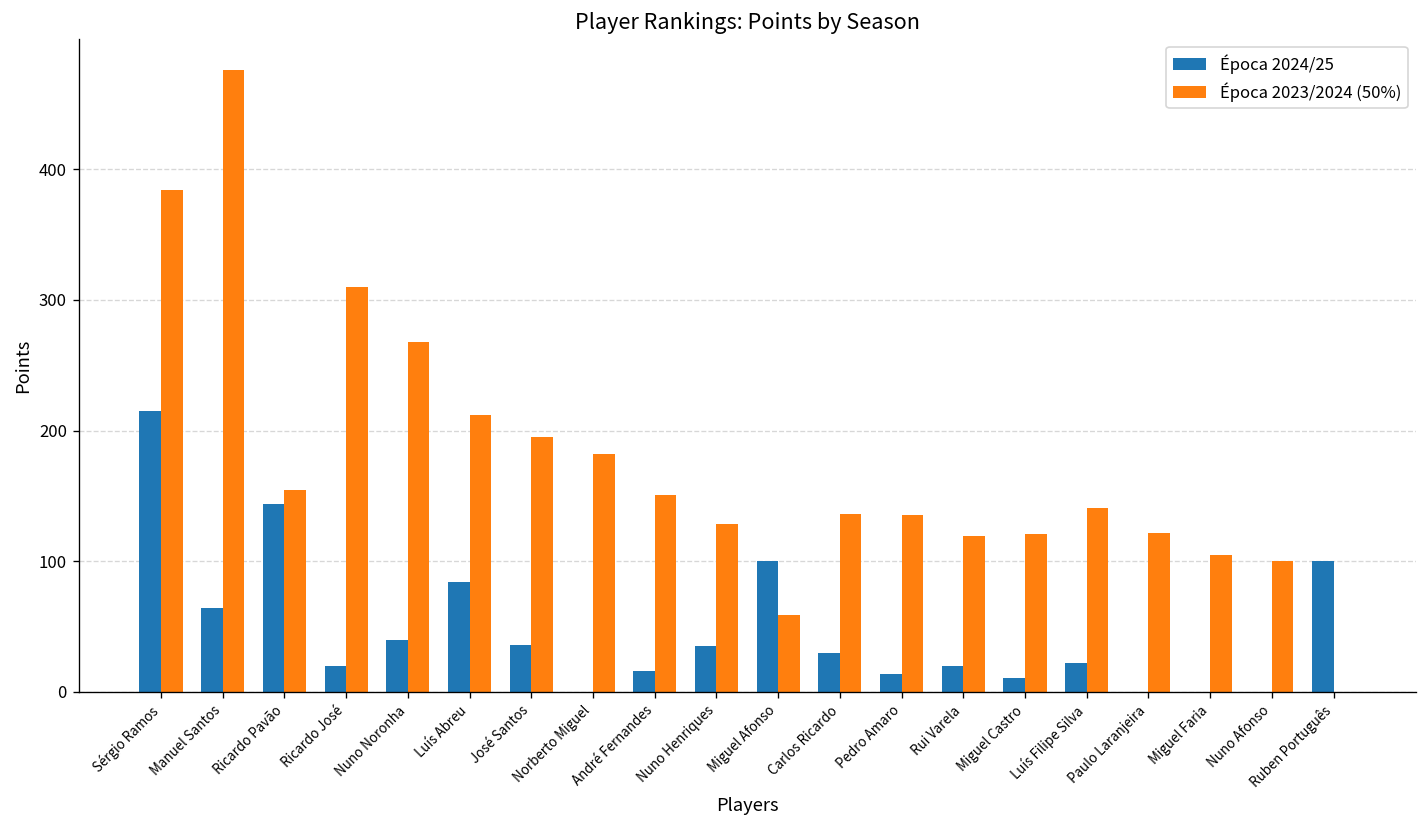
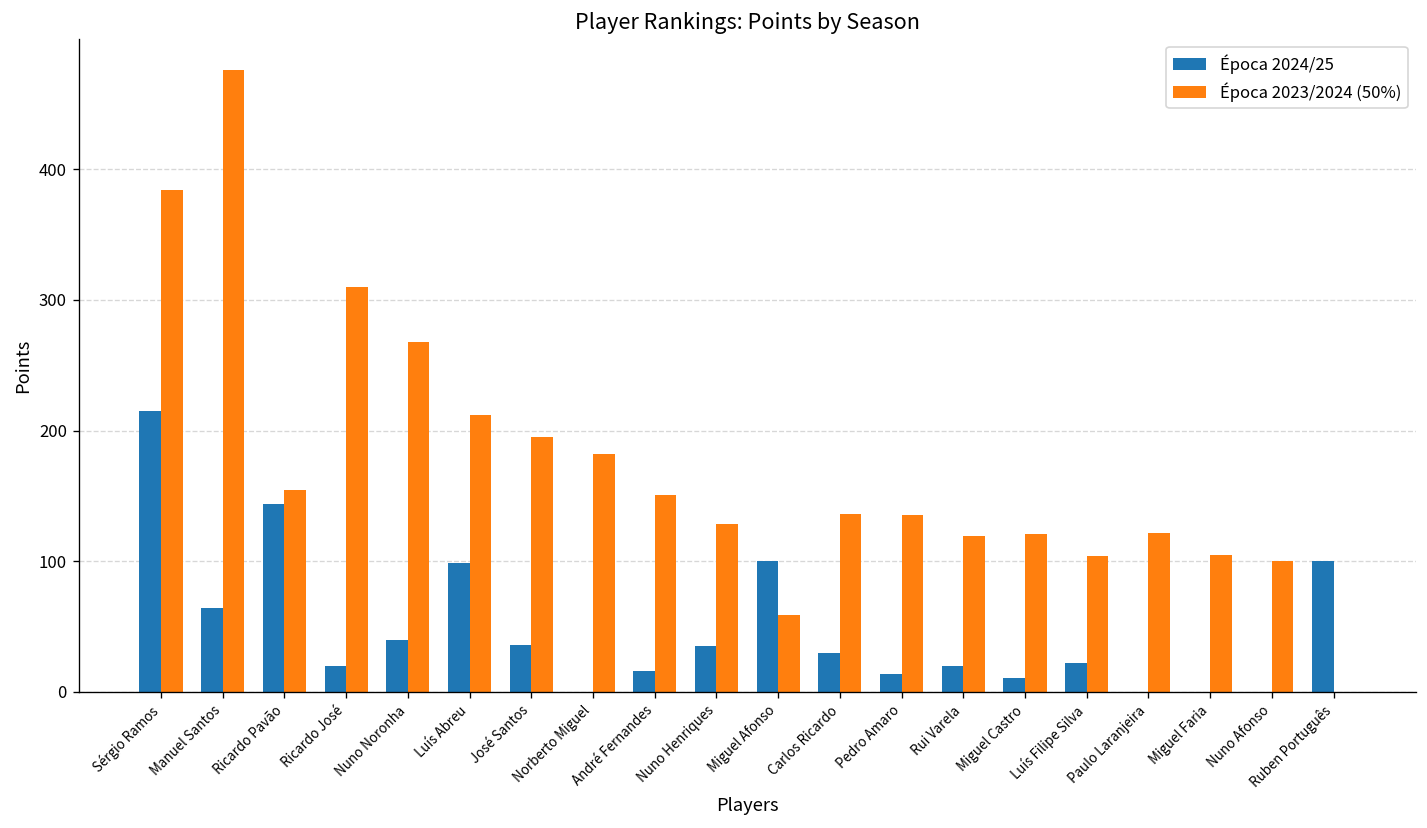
Época 2024/25, Luís Abreu: 84 -> 99
Época 2023/2024 (50%), Luís Filipe Silva: 141 -> 104
